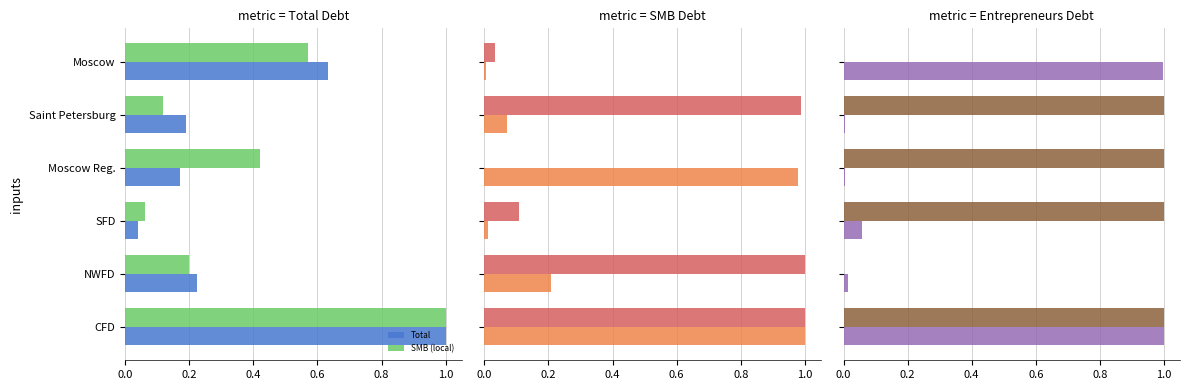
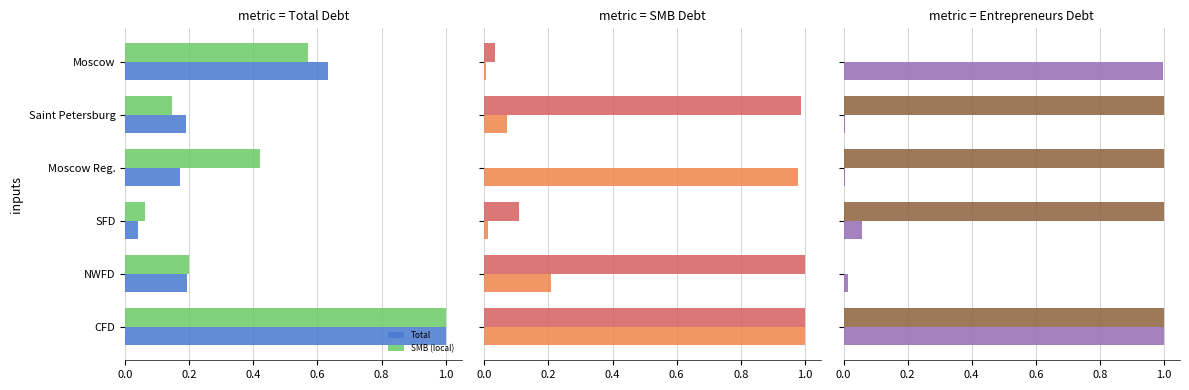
metric = Total Debt, SMB (local), Saint Petersburg: 0.12 -> 0.15
metric = Total Debt, Total, NWFD: 0.22 -> 0.19
